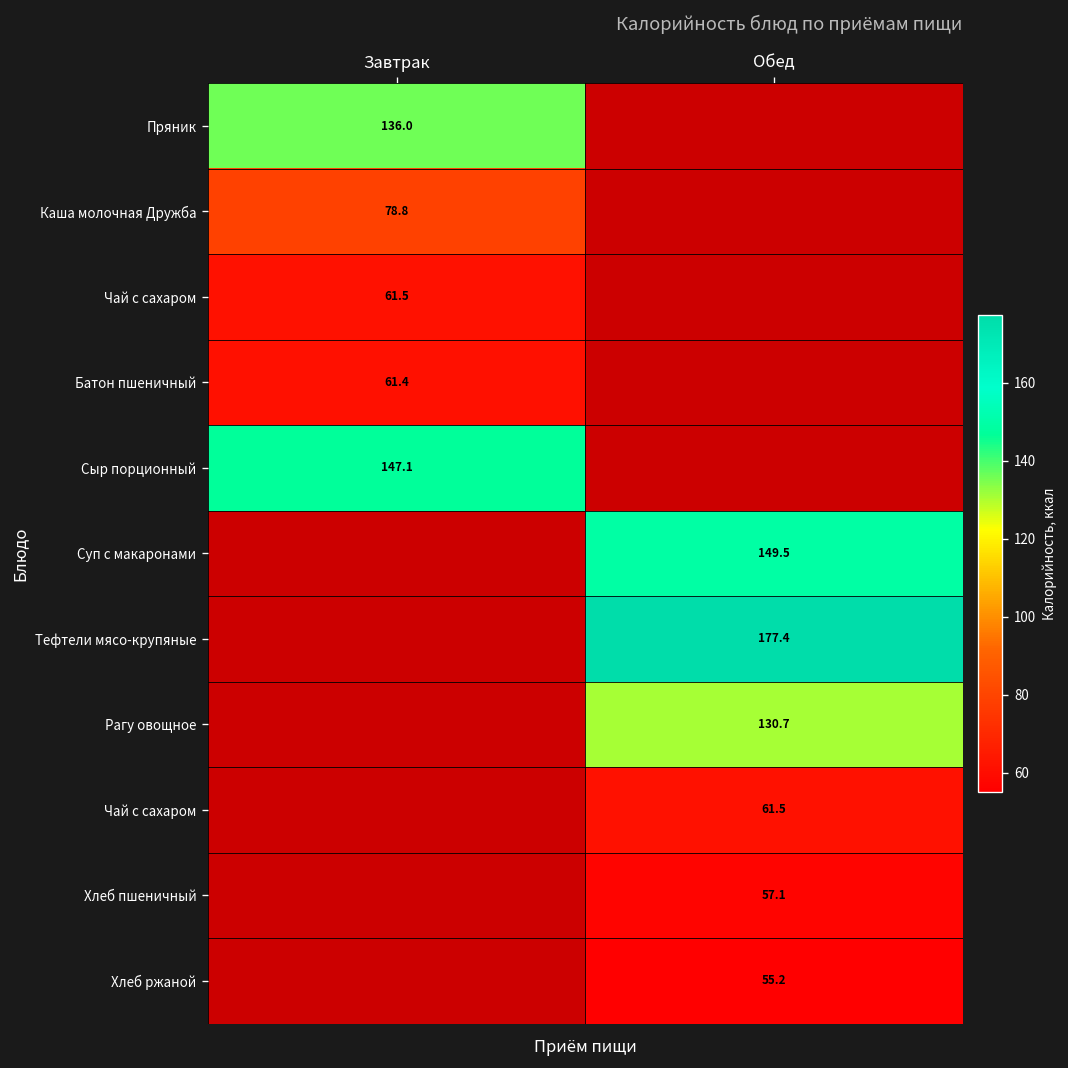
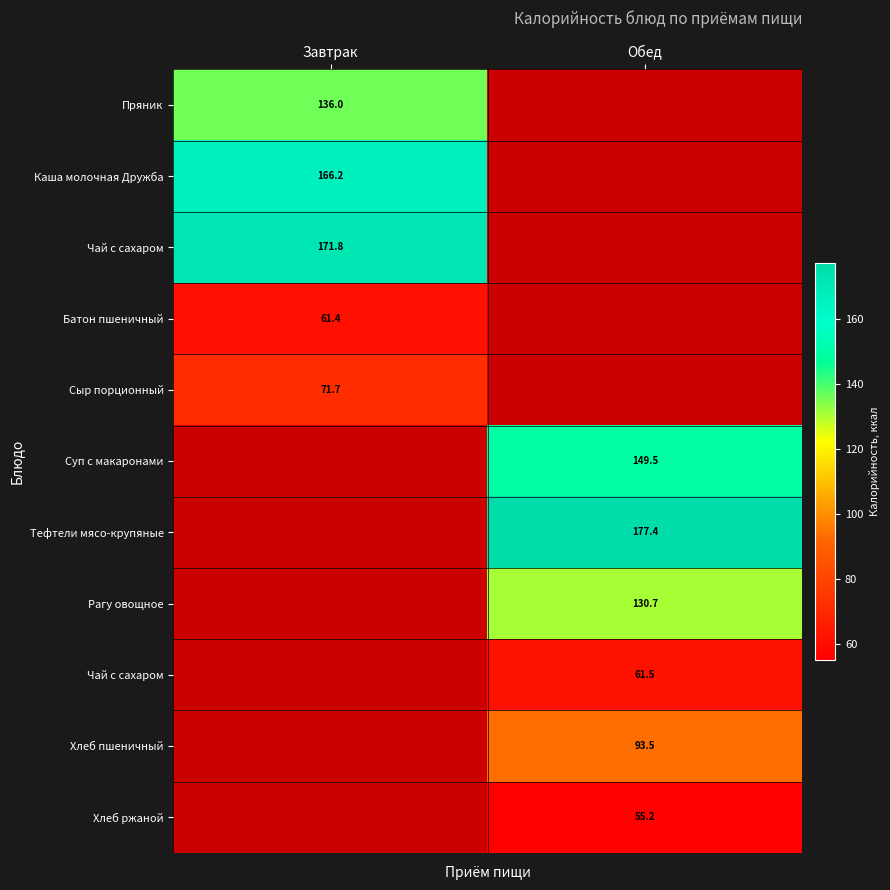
Каша молочная Дружба, Завтрак: 78.8 -> 166.2
Чай с сахаром, Завтрак: 61.5 -> 171.8
Сыр порционный, Завтрак: 147.1 -> 71.7
Хлеб пшеничный, Обед: 57.1 -> 93.5
